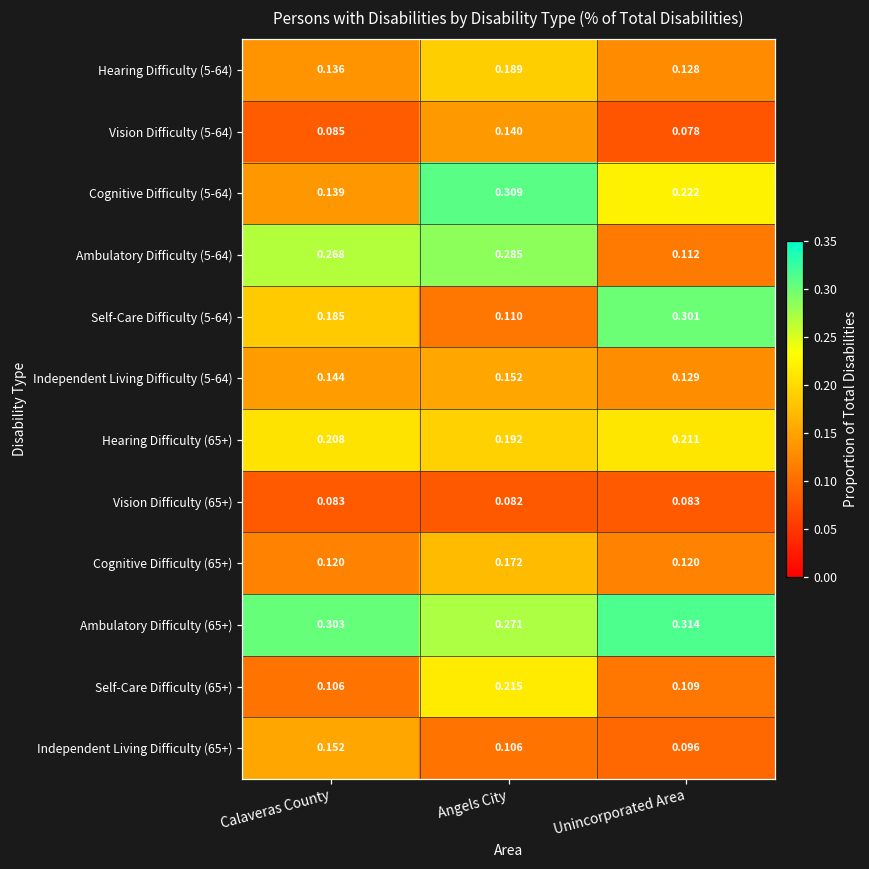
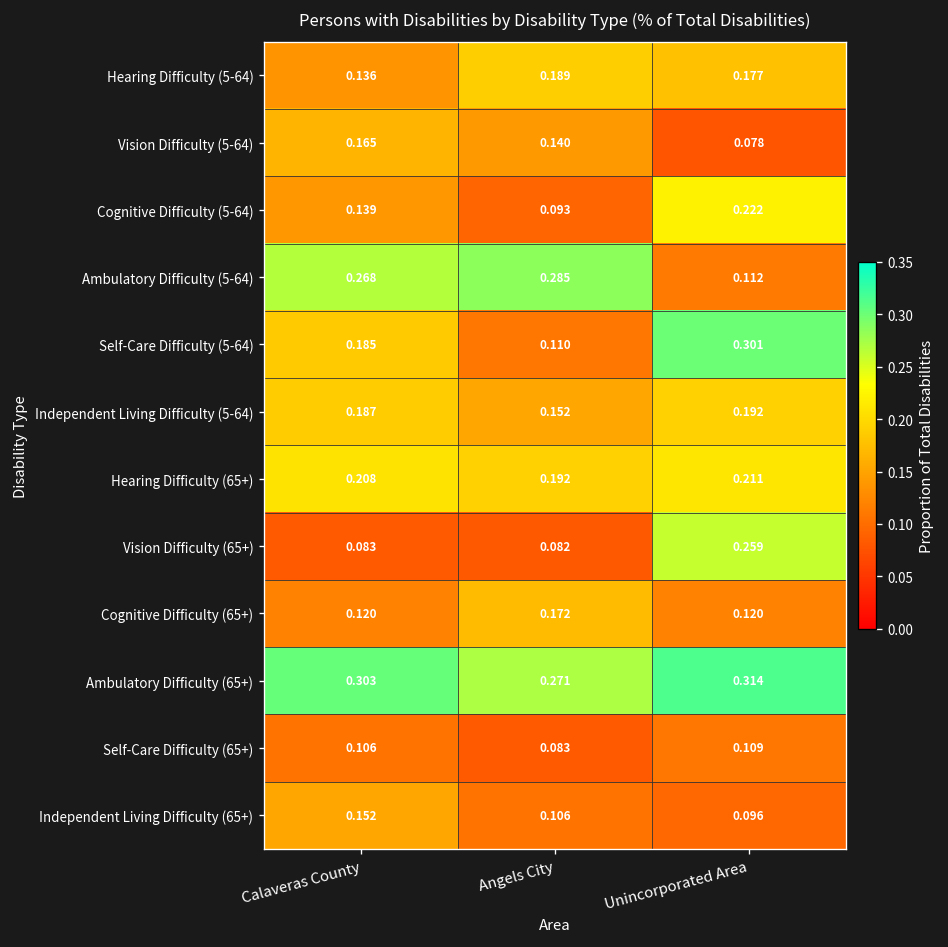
Hearing Difficulty (5-64), Unincorporated Area: 0.128 -> 0.177
Vision Difficulty (5-64), Calaveras County: 0.085 -> 0.165
Cognitive Difficulty (5-64), Angels City: 0.309 -> 0.093
Independent Living Difficulty (5-64), Calaveras County: 0.144 -> 0.187
Independent Living Difficulty (5-64), Unincorporated Area: 0.129 -> 0.192
Vision Difficulty (65+), Unincorporated Area: 0.083 -> 0.259
Self-Care Difficulty (65+), Angels City: 0.215 -> 0.083
